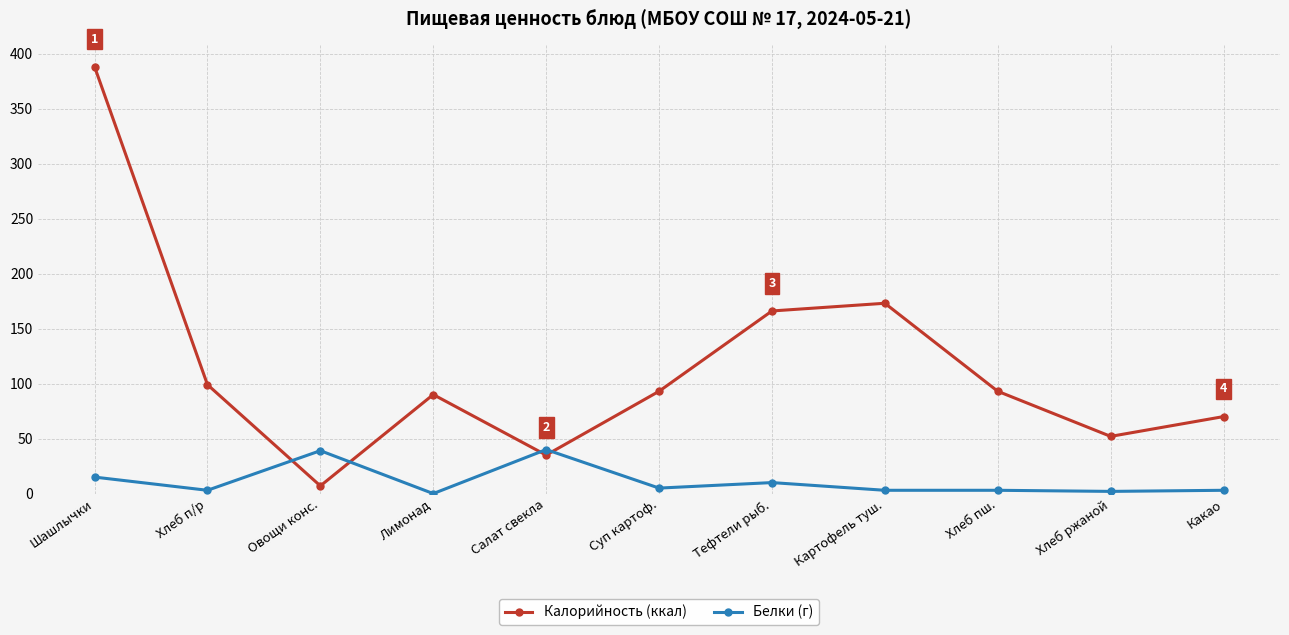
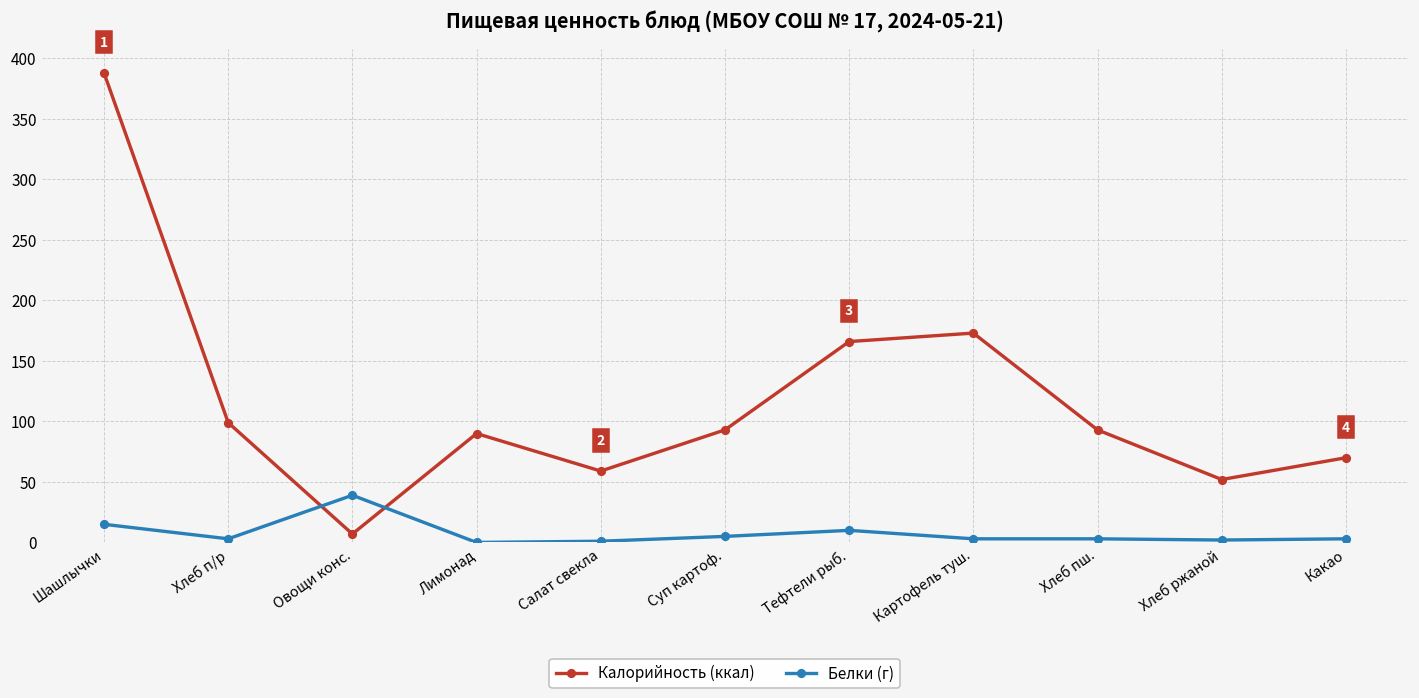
Калорийность (ккал), Салат свекла: 35 -> 59
Белки (г), Салат свекла: 40 -> 1
